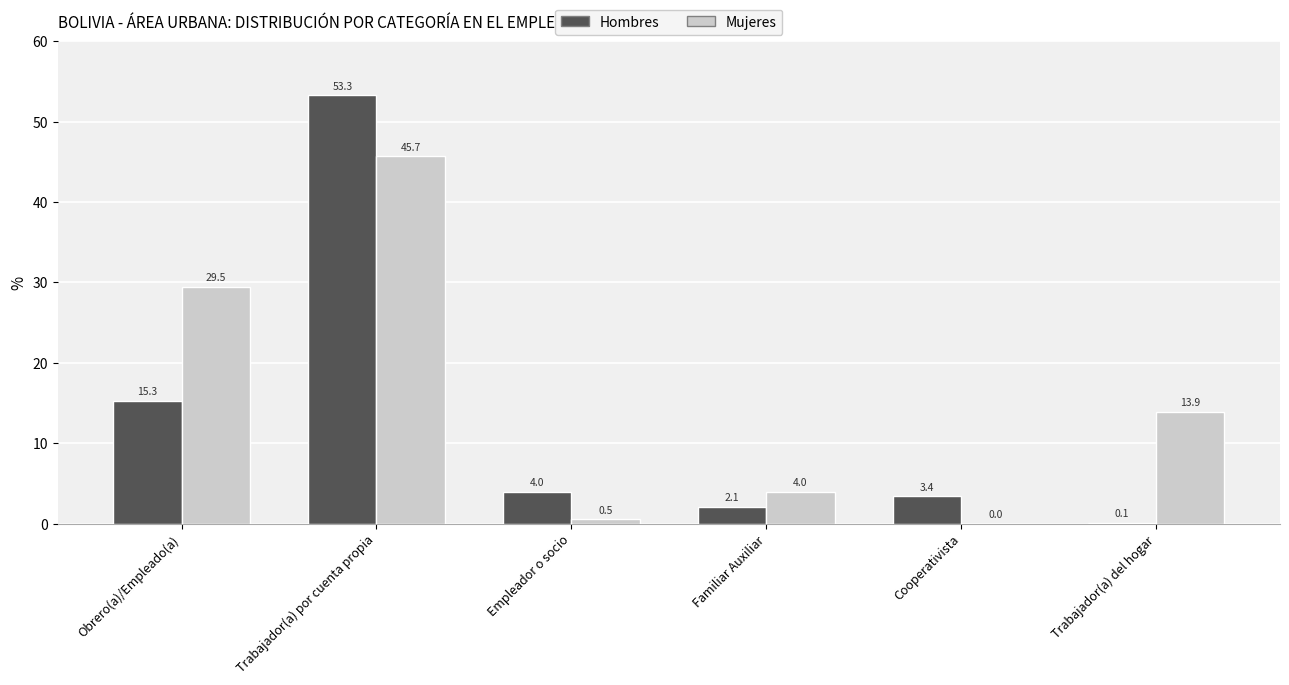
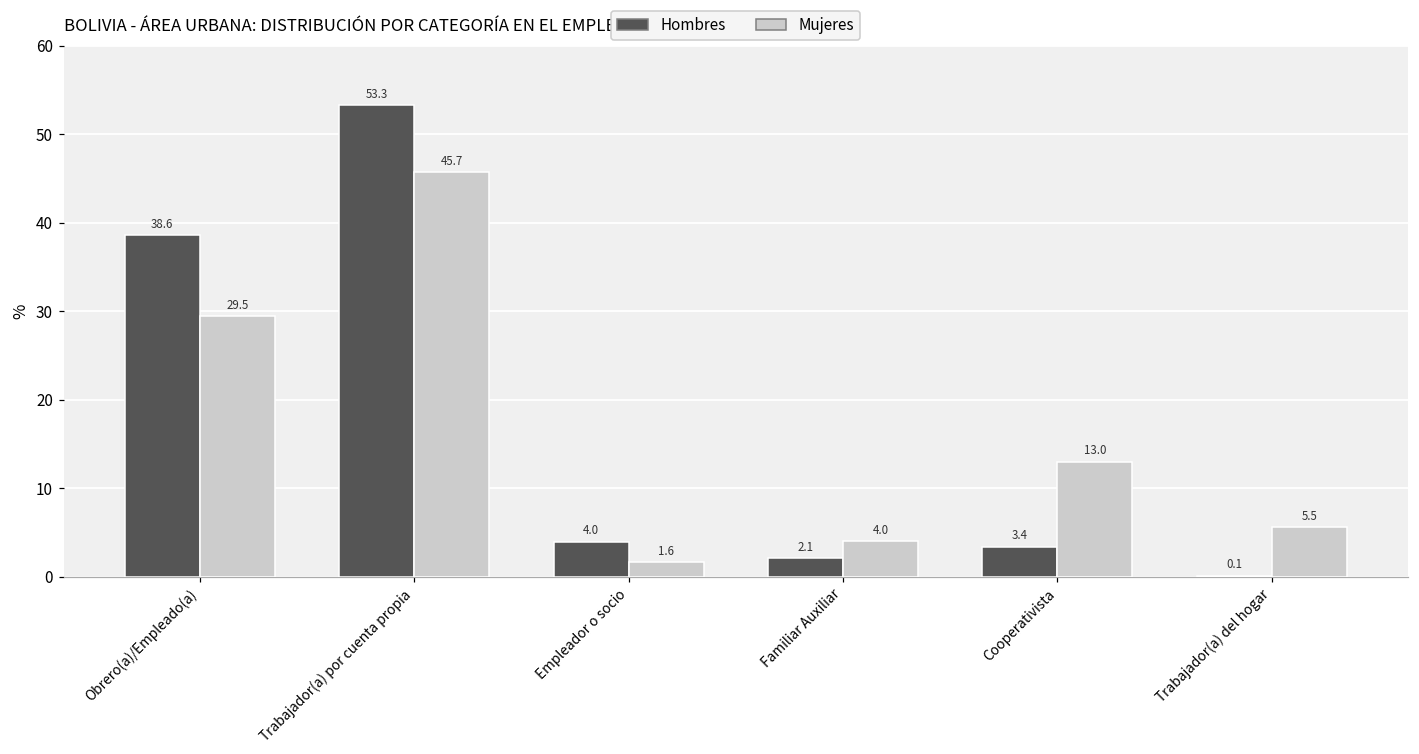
Hombres, Obrero(a)/Empleado(a): 15.3 -> 38.6
Mujeres, Empleador o socio: 0.5 -> 1.6
Mujeres, Cooperativista: 0.0 -> 13.0
Mujeres, Trabajador(a) del hogar: 13.9 -> 5.5
